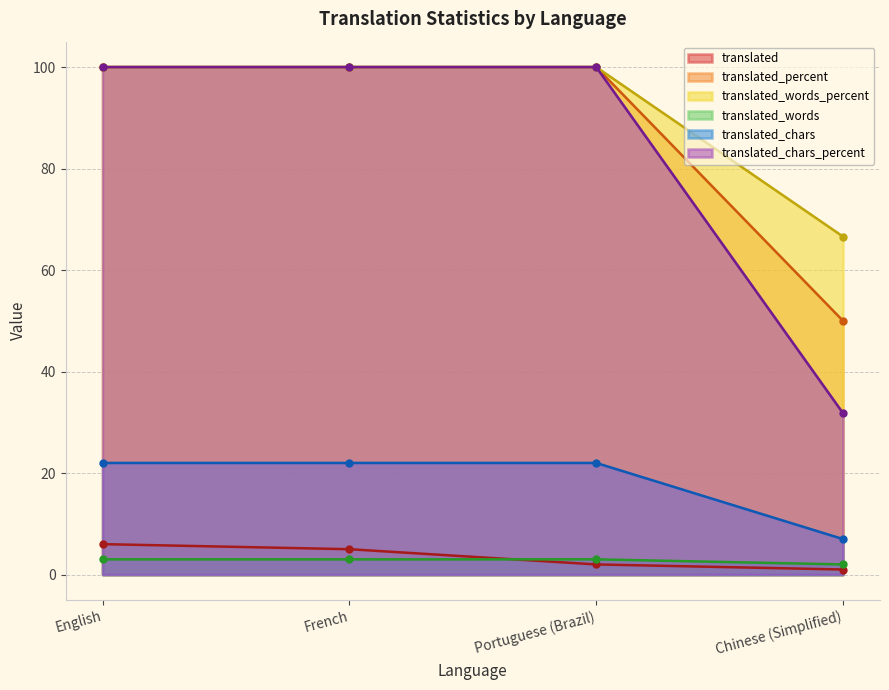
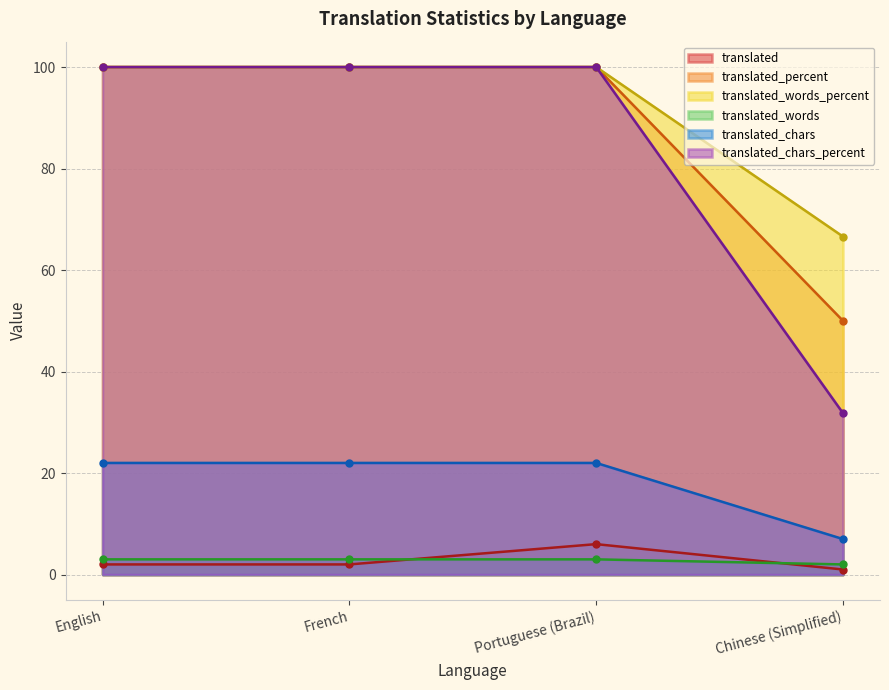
translated, English: 6 -> 2
translated, French: 5 -> 2
translated, Portuguese (Brazil): 2 -> 6
